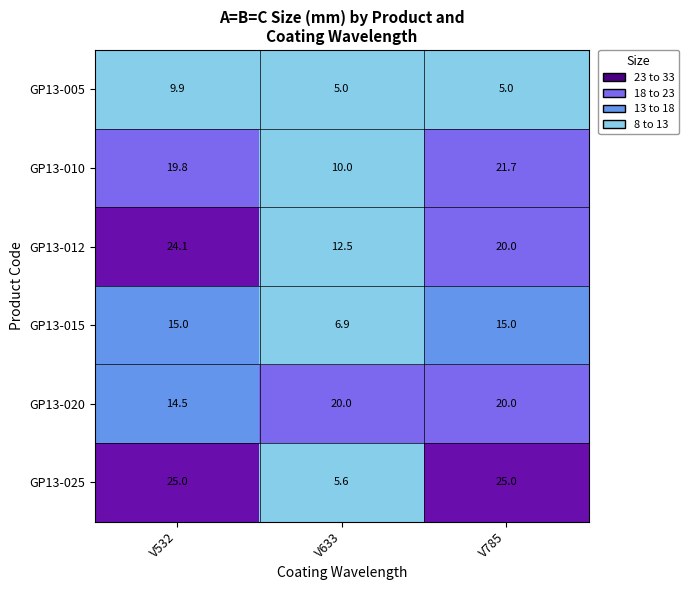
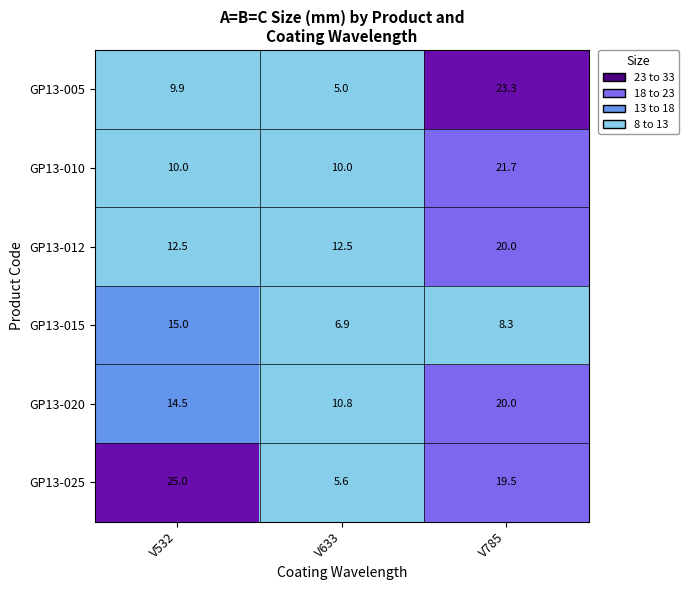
GP13-005, V785: 5.0 -> 23.3
GP13-010, V532: 19.8 -> 10.0
GP13-012, V532: 24.1 -> 12.5
GP13-015, V785: 15.0 -> 8.3
GP13-020, V633: 20.0 -> 10.8
GP13-025, V785: 25.0 -> 19.5
